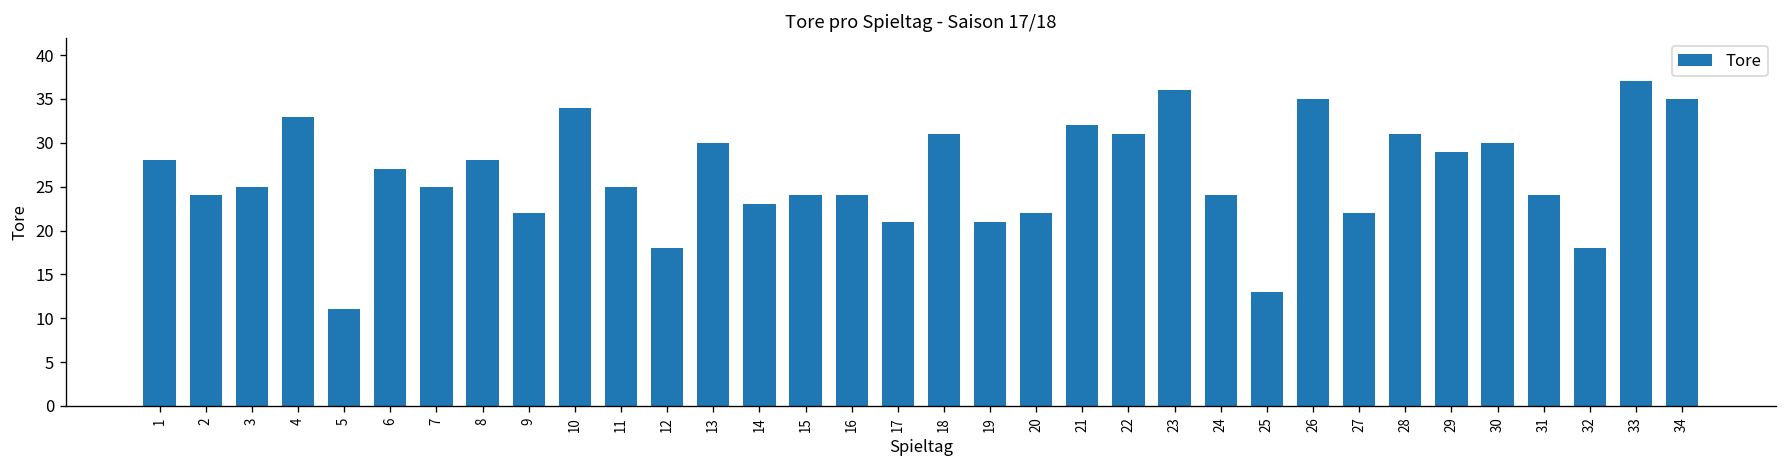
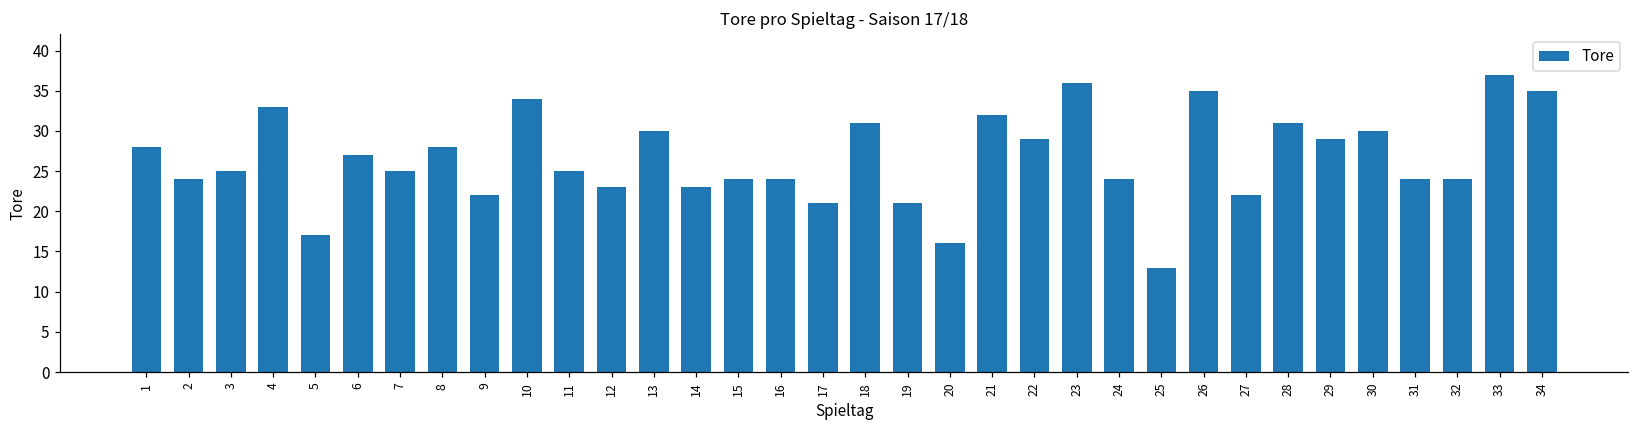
5: 11 -> 17
12: 18 -> 23
20: 22 -> 16
22: 31 -> 29
32: 18 -> 24
